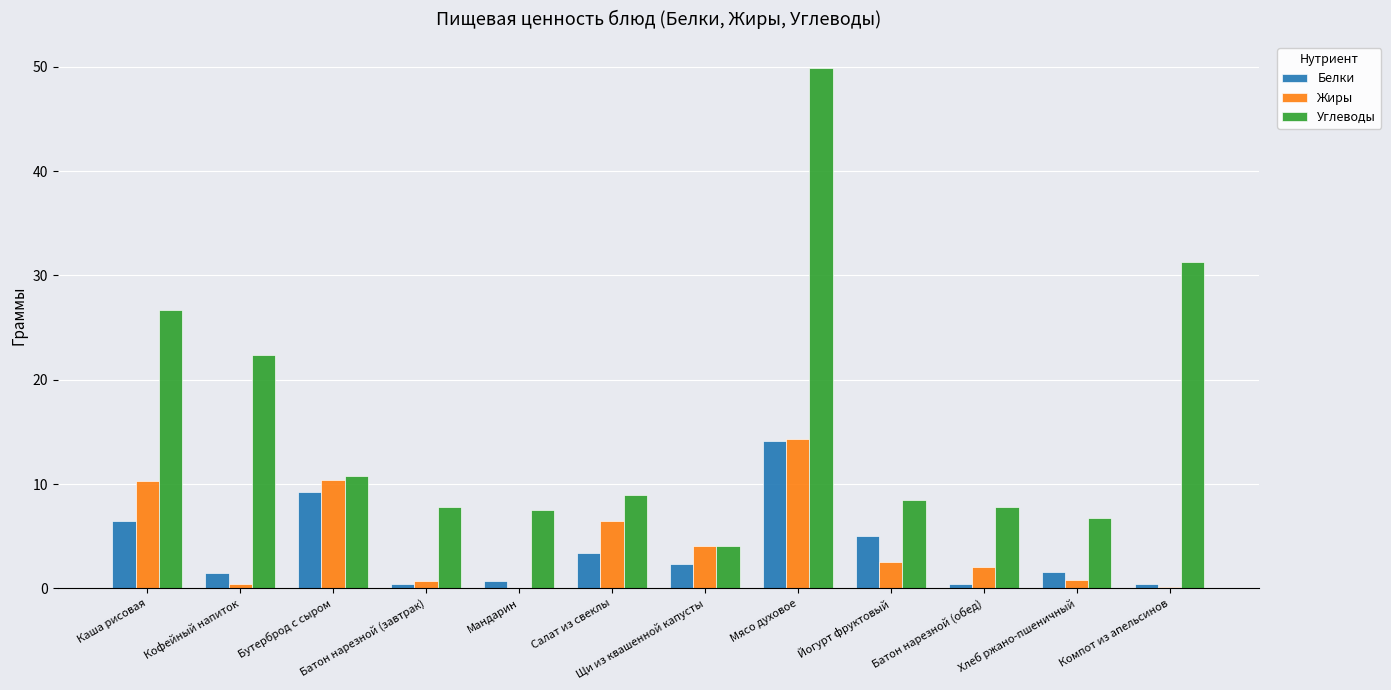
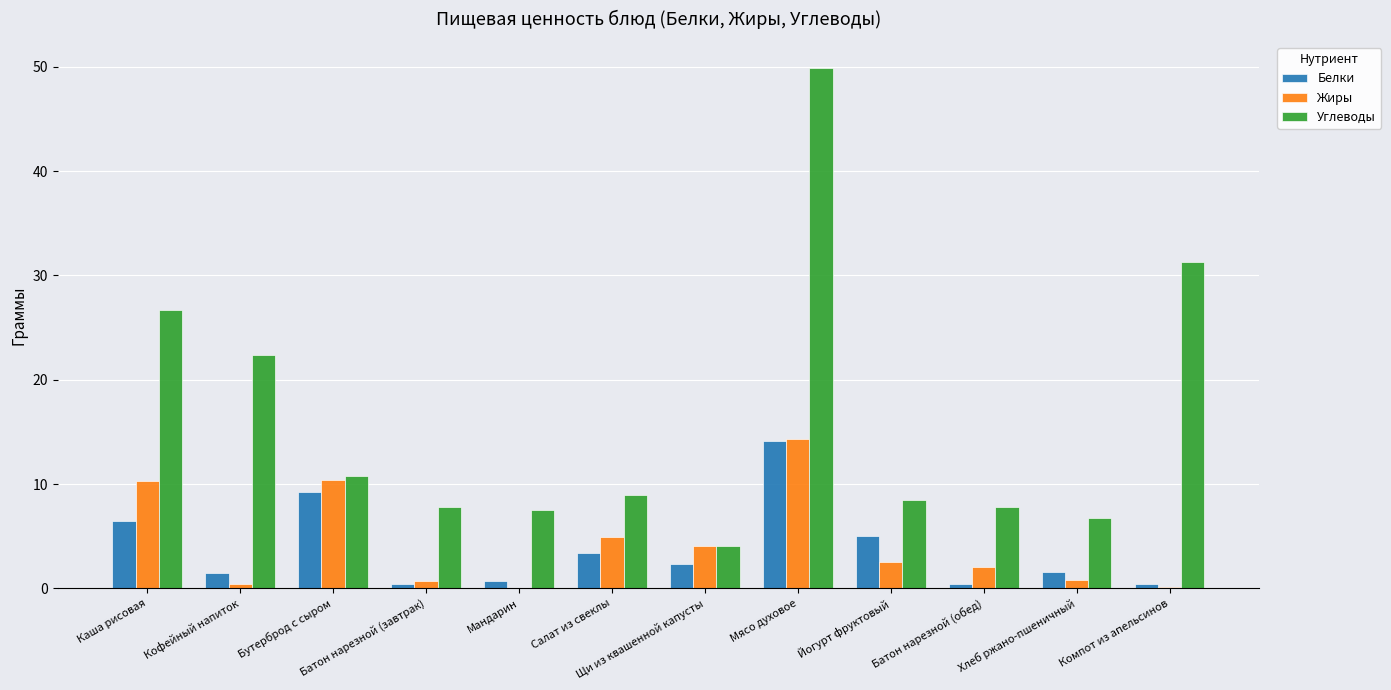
Жиры, Салат из свеклы: 6.5 -> 4.9
